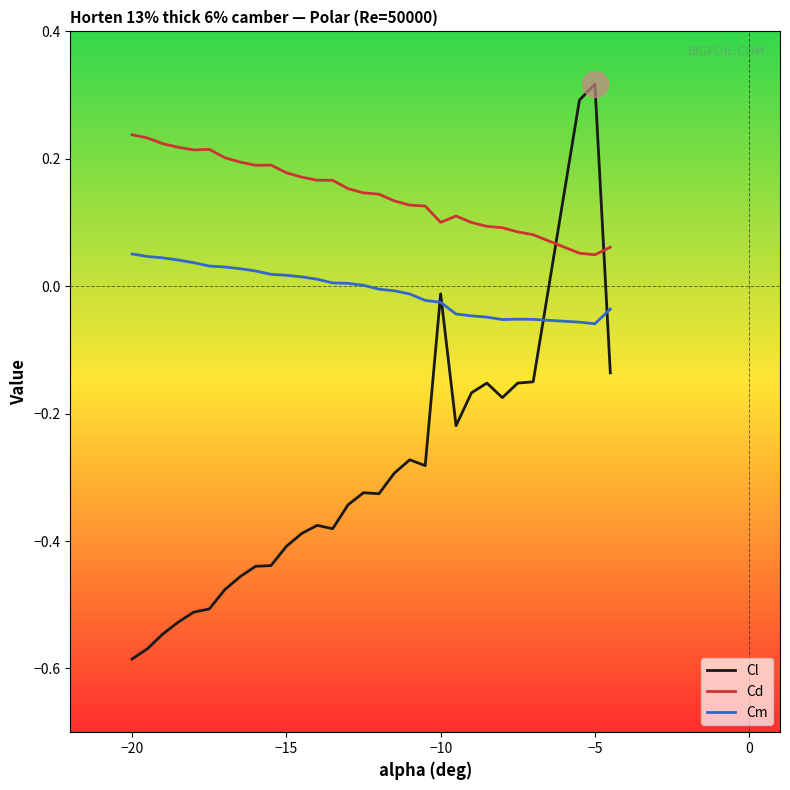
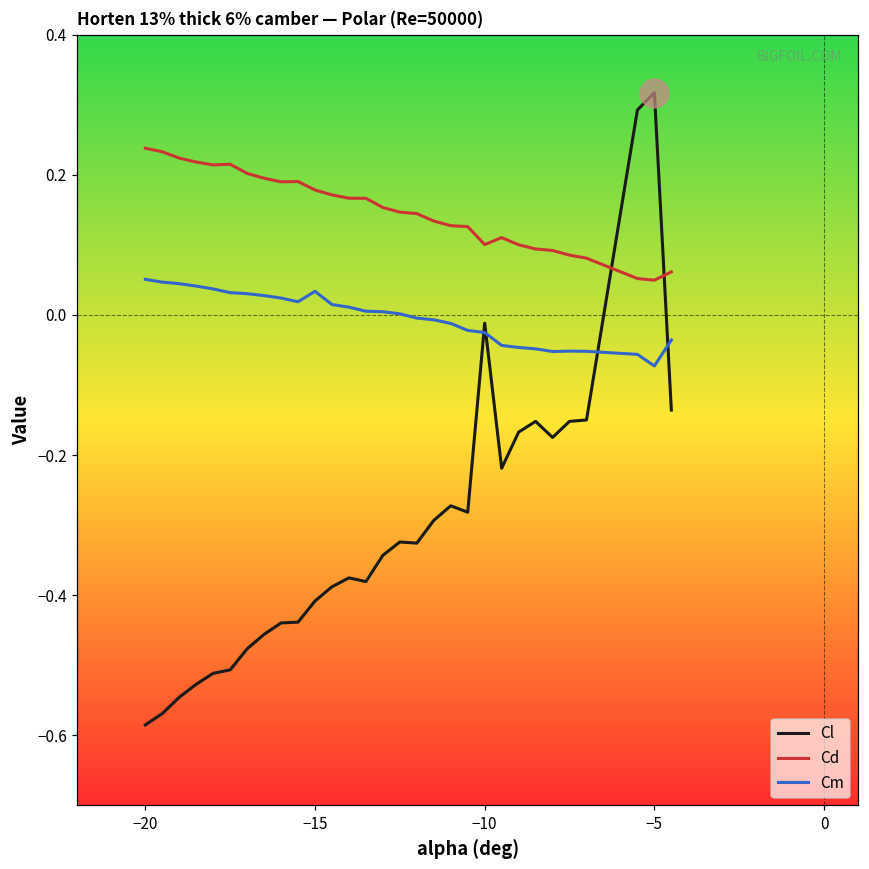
Cm, −15: 0.02 -> 0.03
Cm, −5: -0.06 -> -0.07
